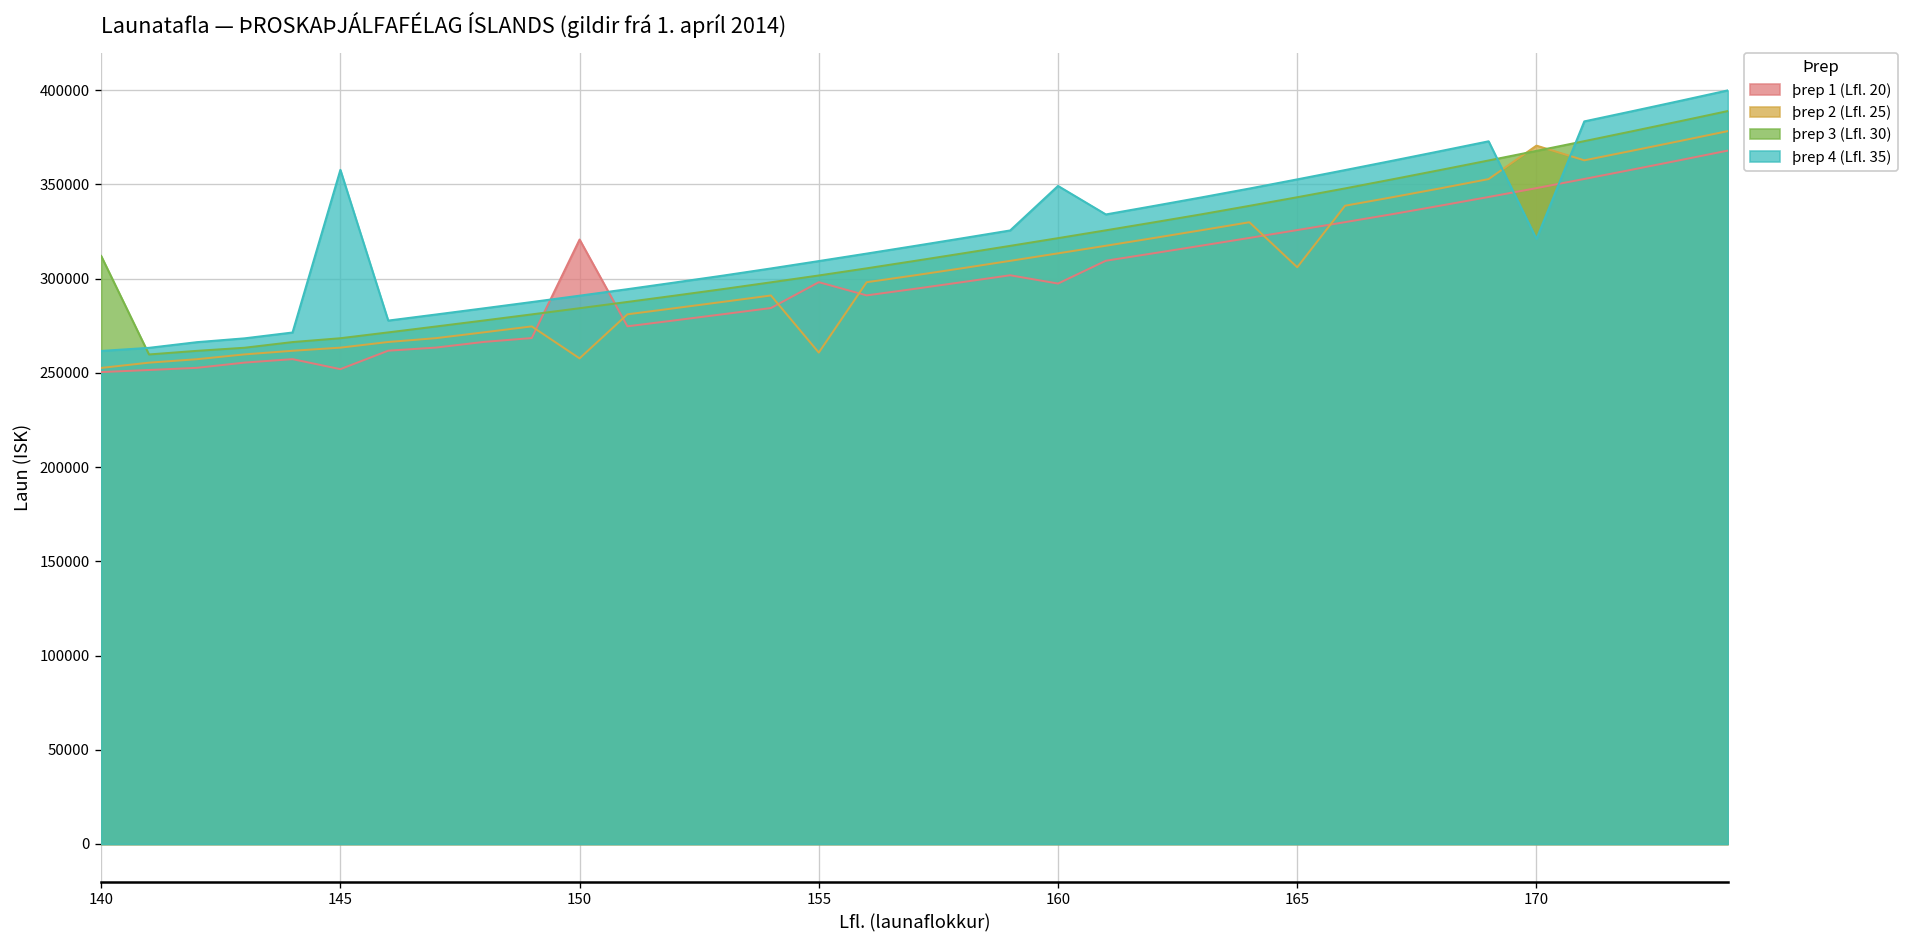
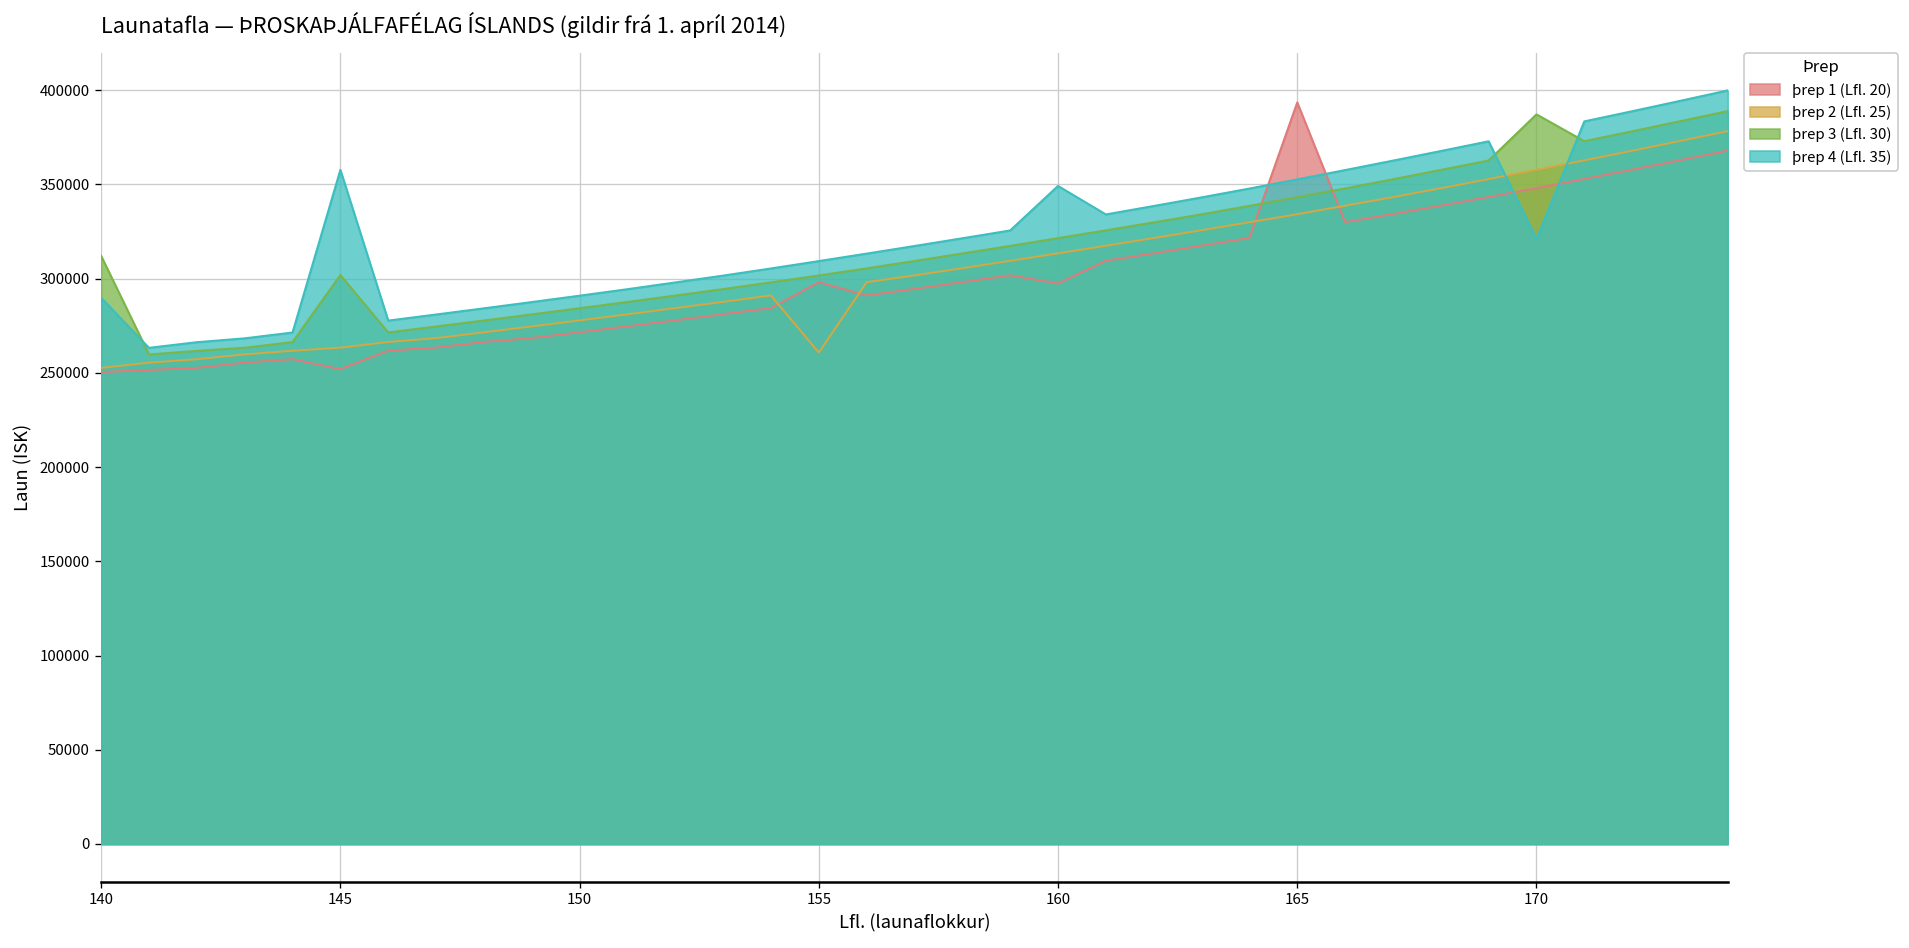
þrep 4 (Lfl. 35), 140: 262000 -> 290000
þrep 3 (Lfl. 30), 145: 268000 -> 302000
þrep 1 (Lfl. 20), 150: 321000 -> 272000
þrep 2 (Lfl. 25), 150: 258000 -> 278000
þrep 1 (Lfl. 20), 165: 326000 -> 393000
þrep 2 (Lfl. 25), 165: 306000 -> 334000
þrep 2 (Lfl. 25), 170: 371000 -> 358000
þrep 3 (Lfl. 30), 170: 368000 -> 387000
